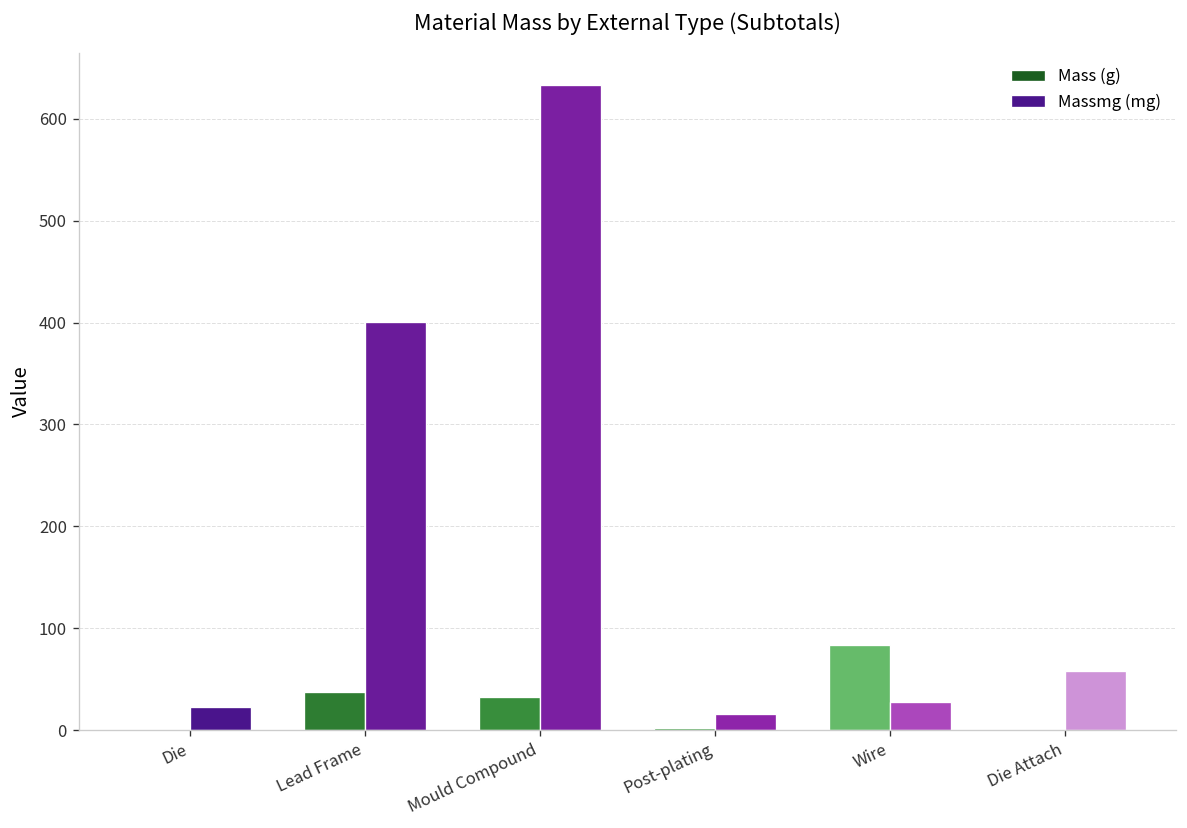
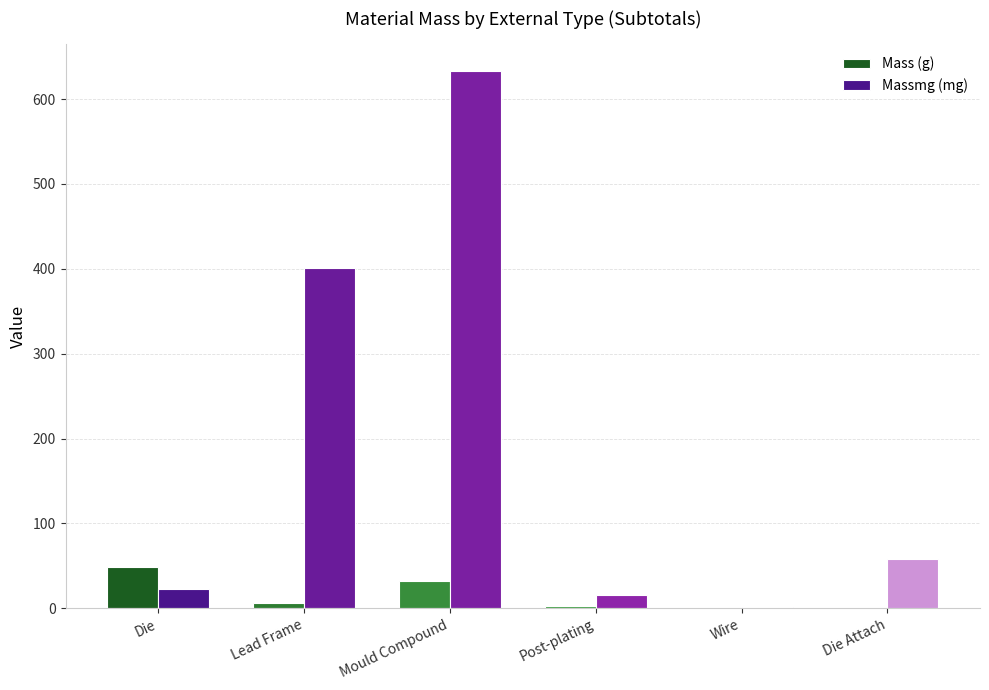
Mass (g), Die: 0 -> 50
Mass (g), Lead Frame: 40 -> 10
Mass (g), Wire: 80 -> 0
Massmg (mg), Wire: 30 -> 0
